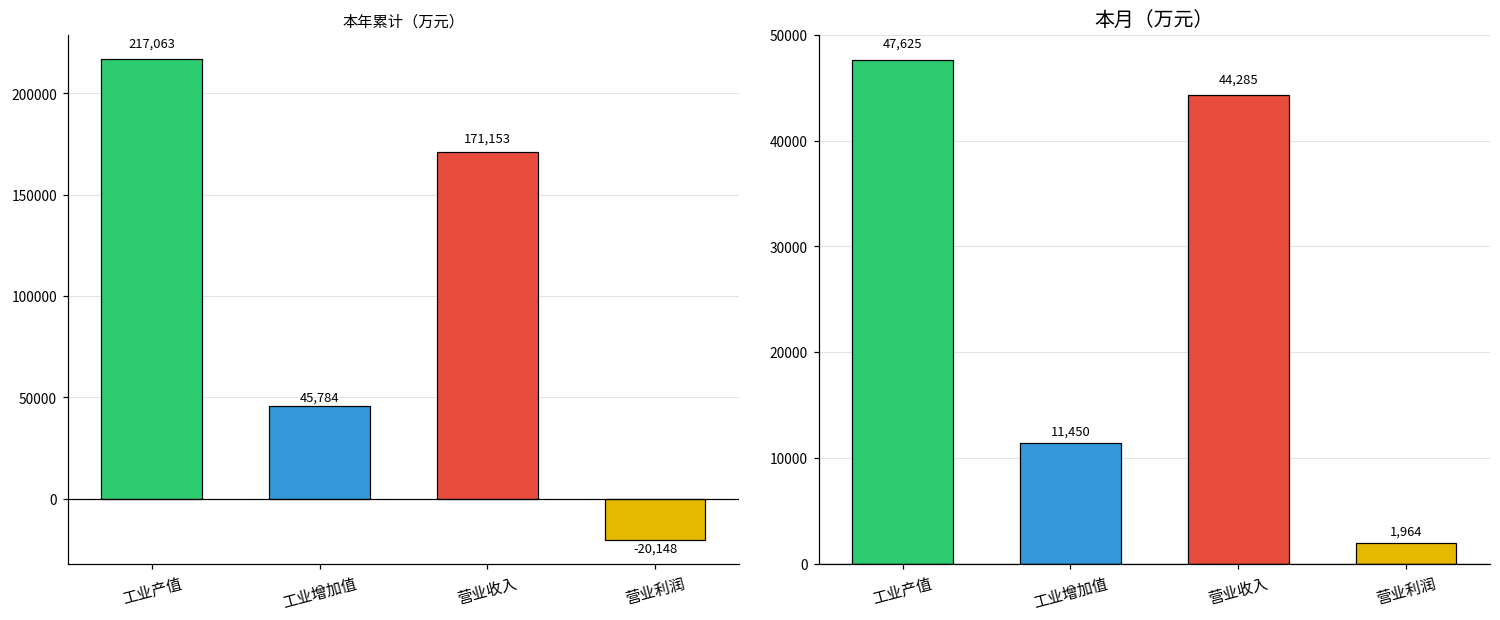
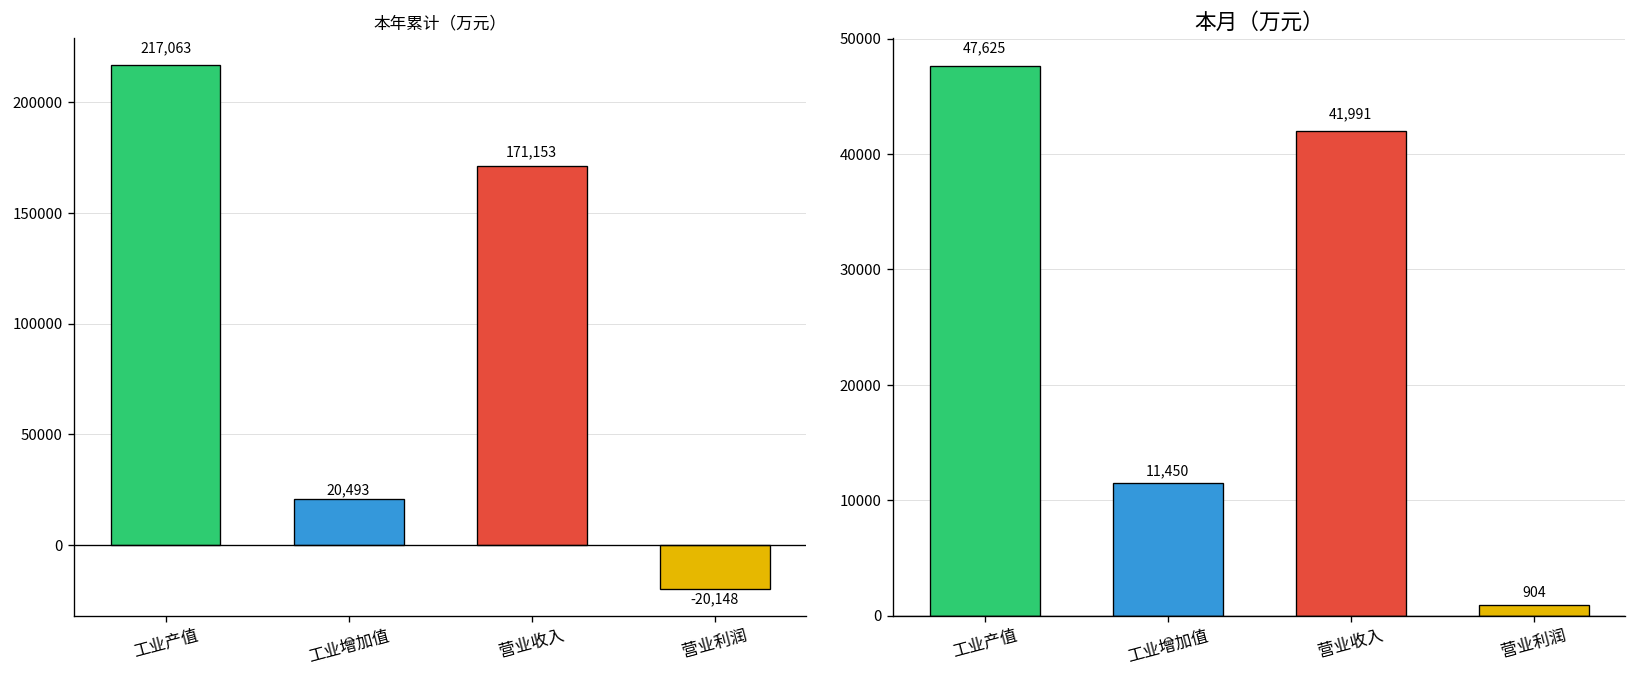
本年累计（万元）, 工业增加值: 45,784 -> 20,493
本月（万元）, 营业收入: 44,285 -> 41,991
本月（万元）, 营业利润: 1,964 -> 904
